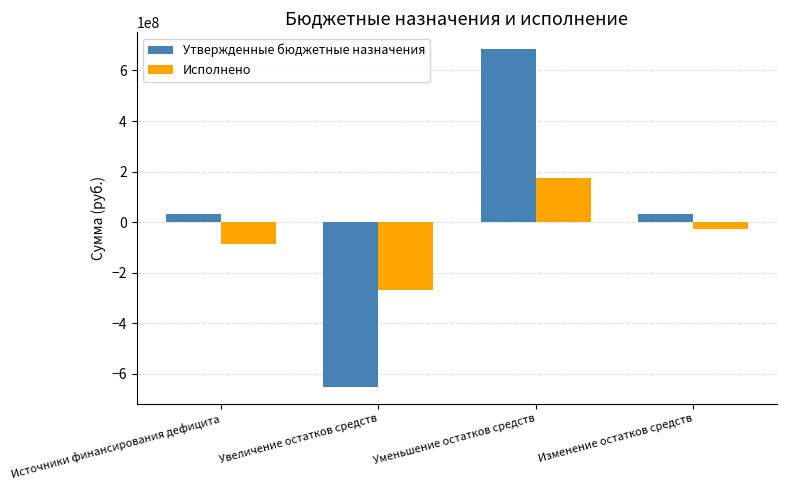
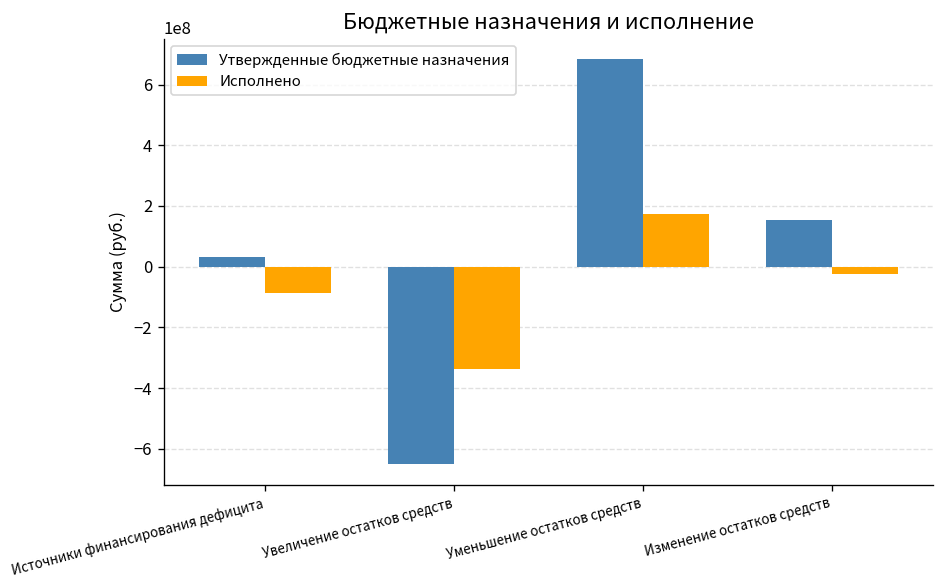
Исполнено, Увеличение остатков средств: -270000000 -> -340000000
Утвержденные бюджетные назначения, Изменение остатков средств: 30000000 -> 150000000
